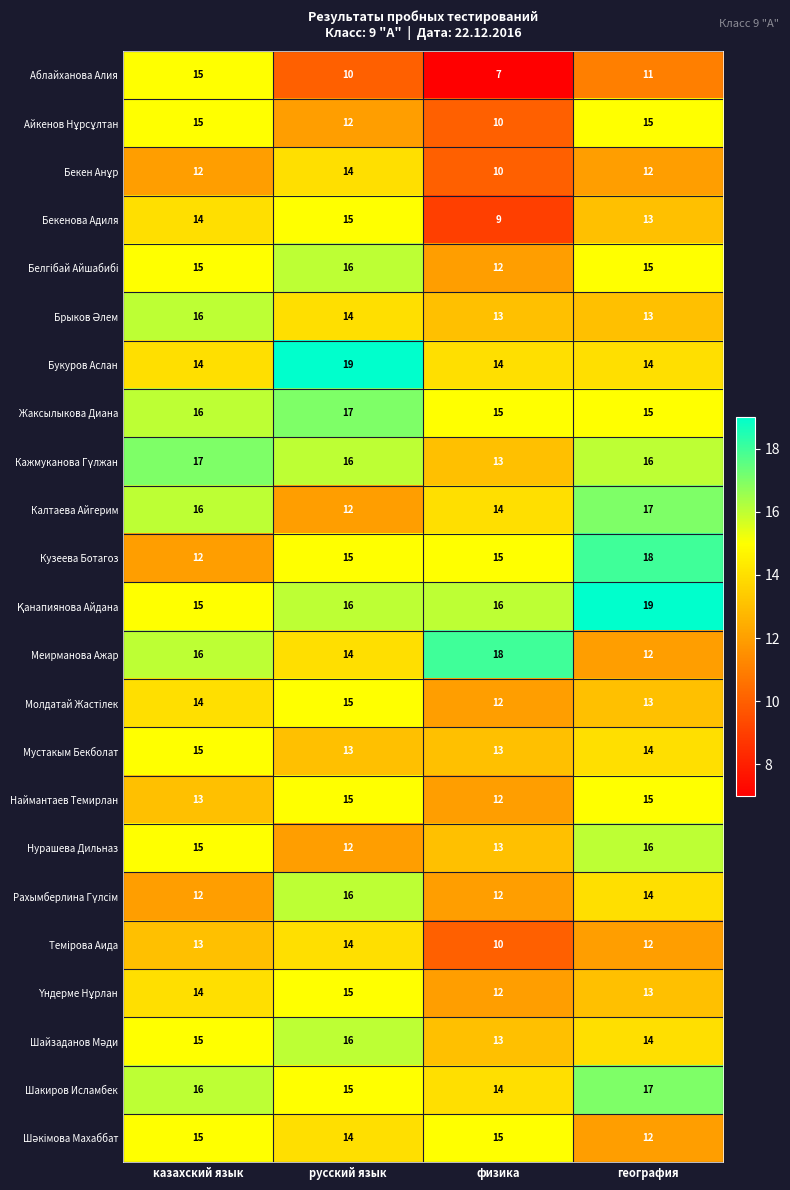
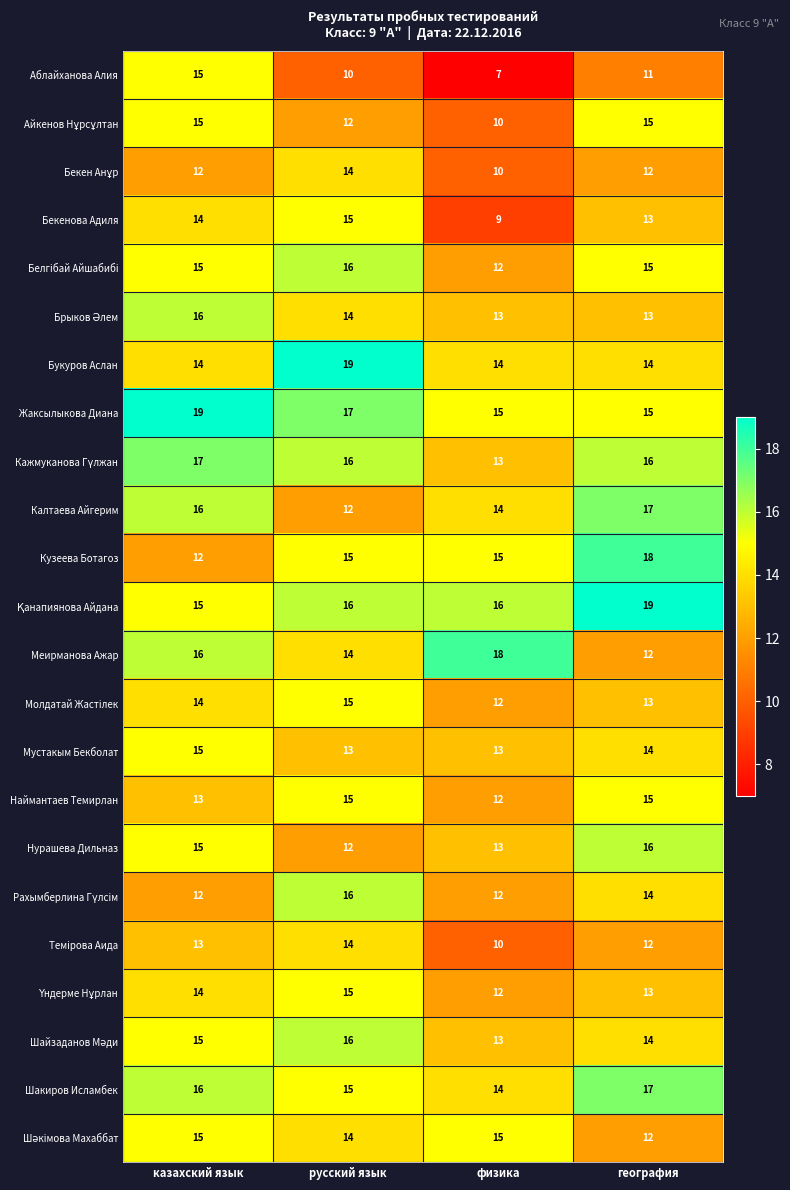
Жаксылыкова Диана, казахский язык: 16 -> 19
